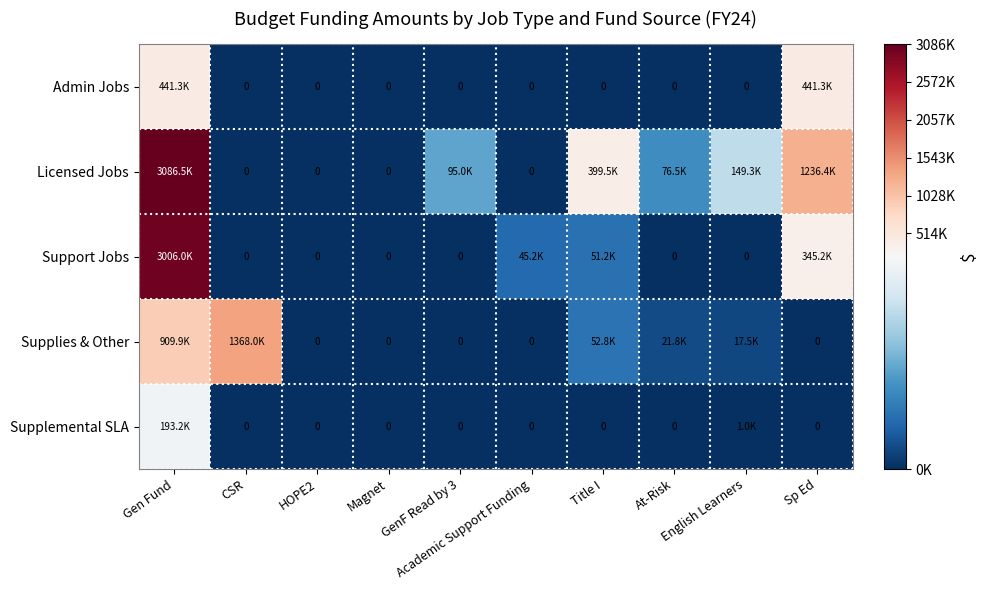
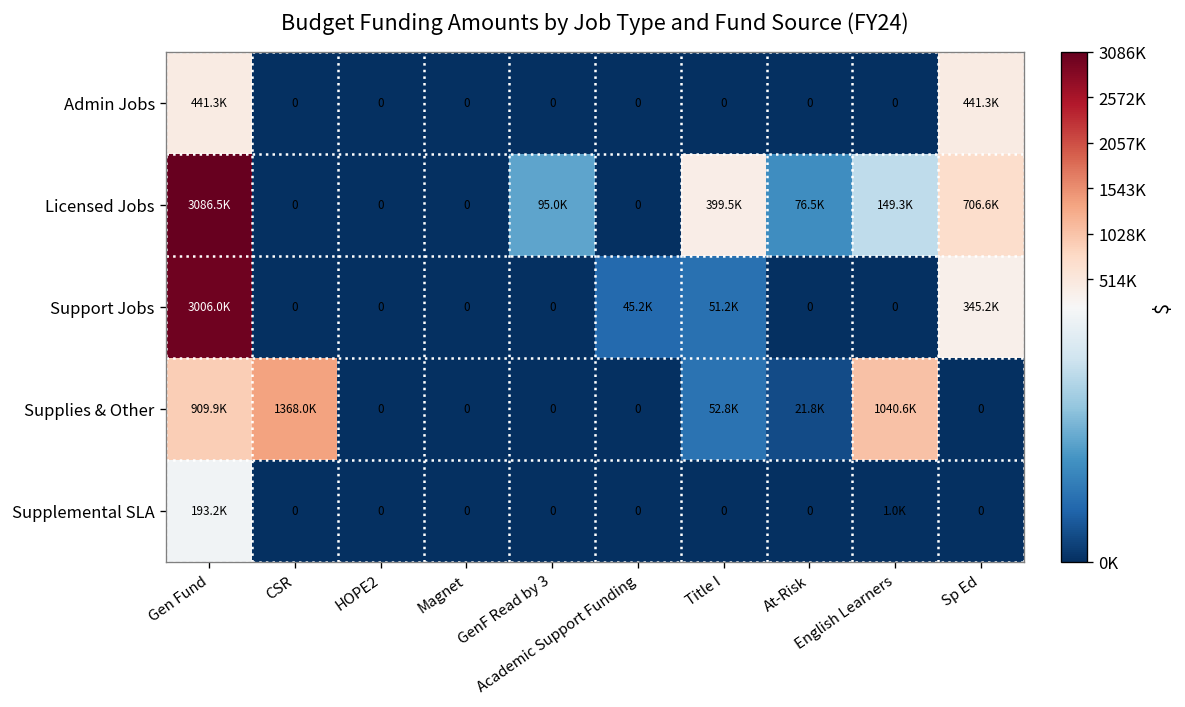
Licensed Jobs, Sp Ed: 1236.4K -> 706.6K
Supplies & Other, English Learners: 17.5K -> 1040.6K
